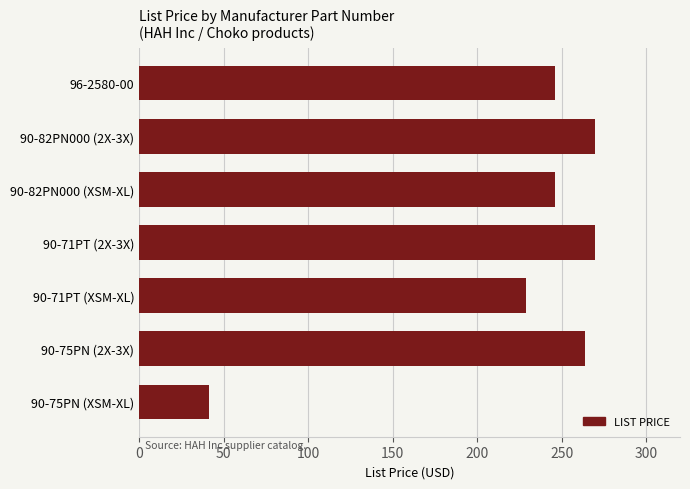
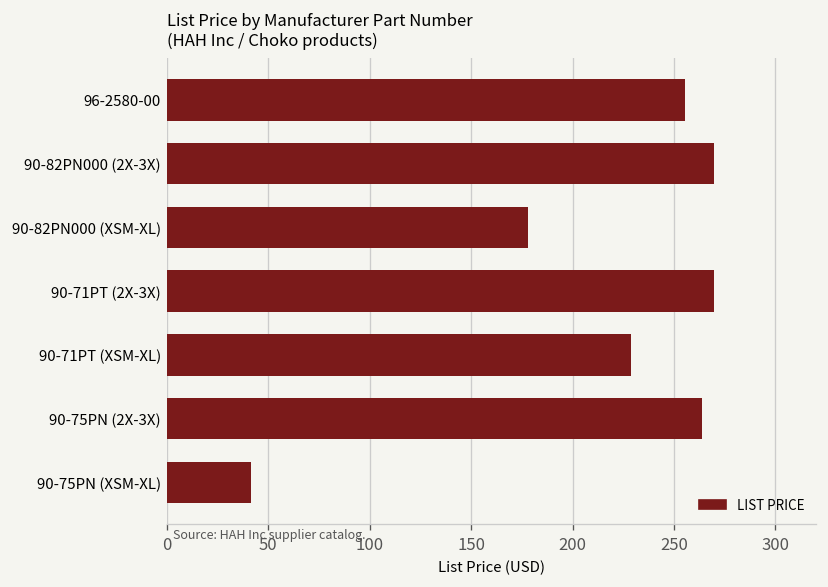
96-2580-00: 246 -> 255
90-82PN000 (XSM-XL): 246 -> 178
